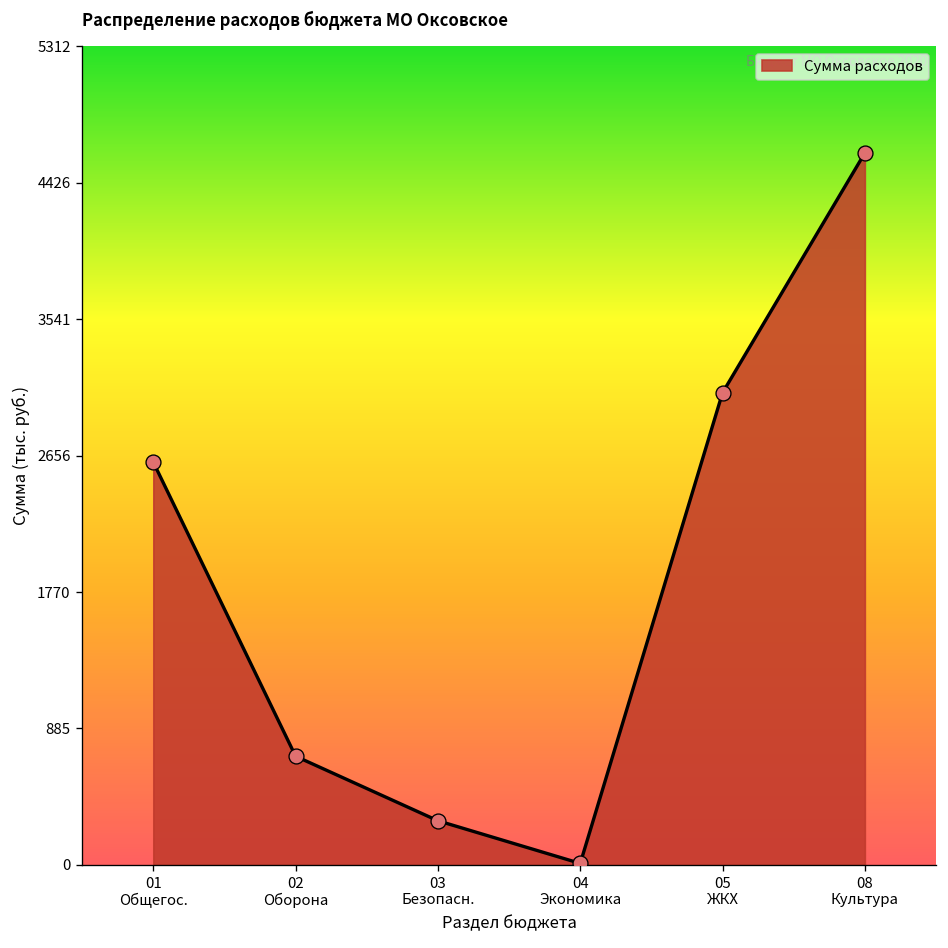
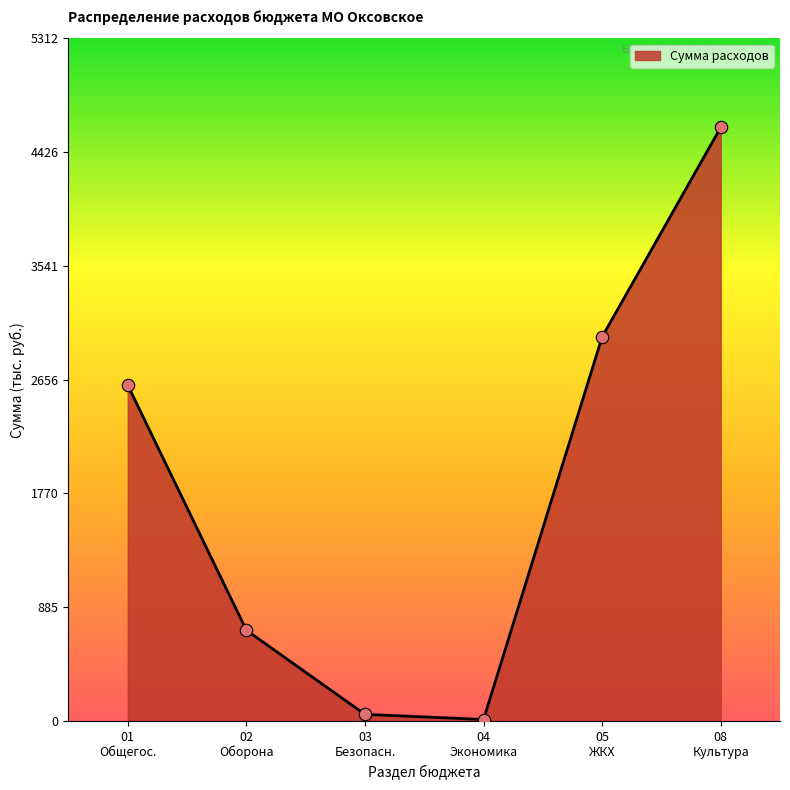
03 Безопасн.: 290 -> 50
05 ЖКХ: 3060 -> 2990
